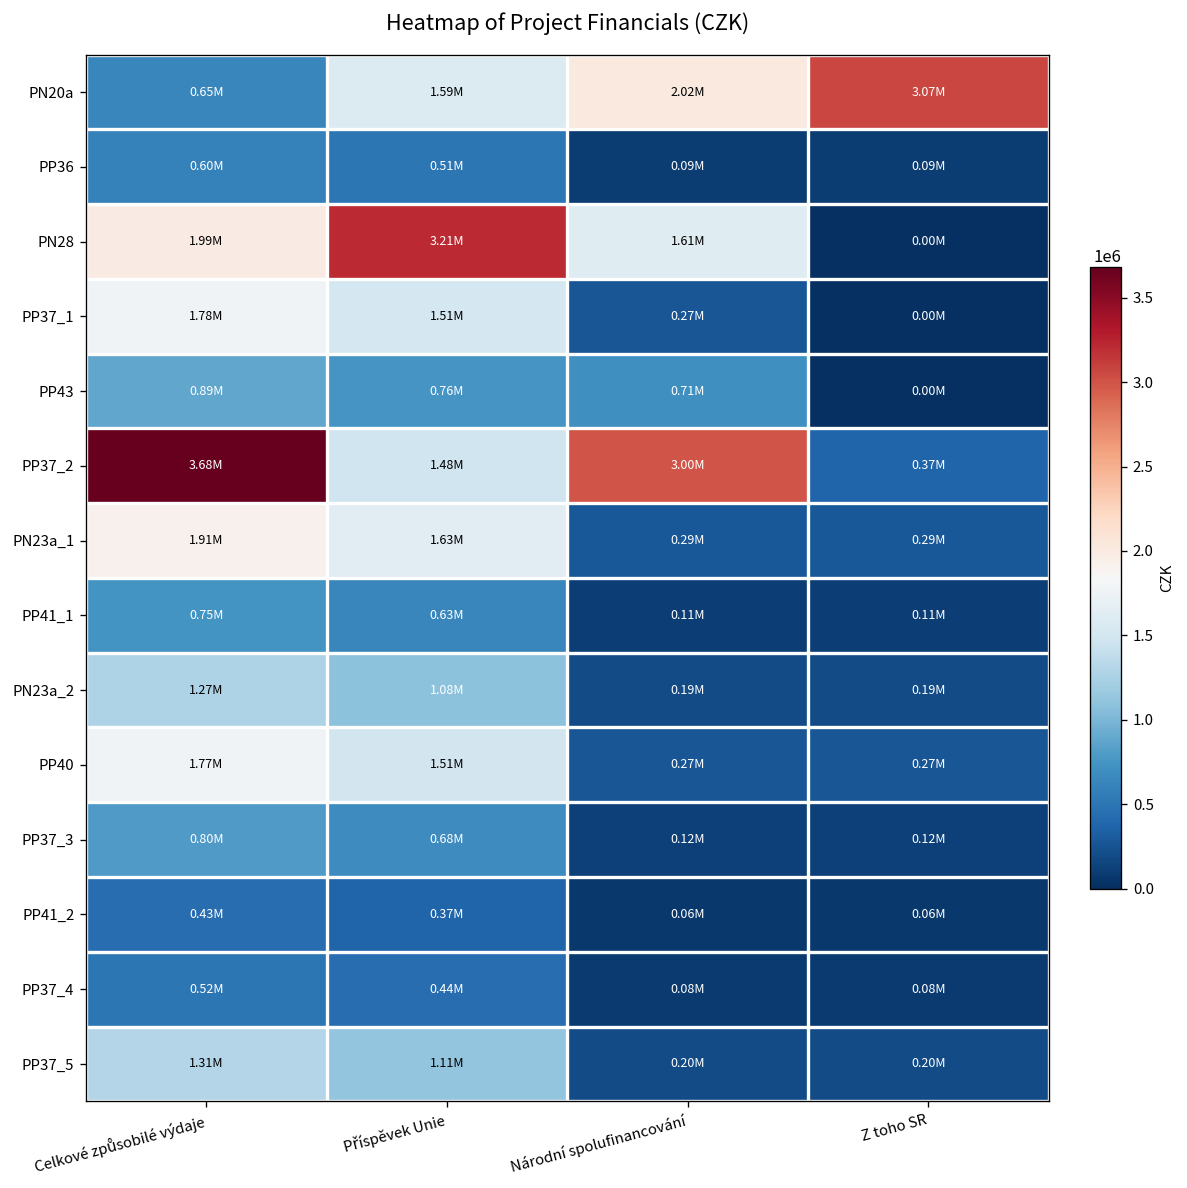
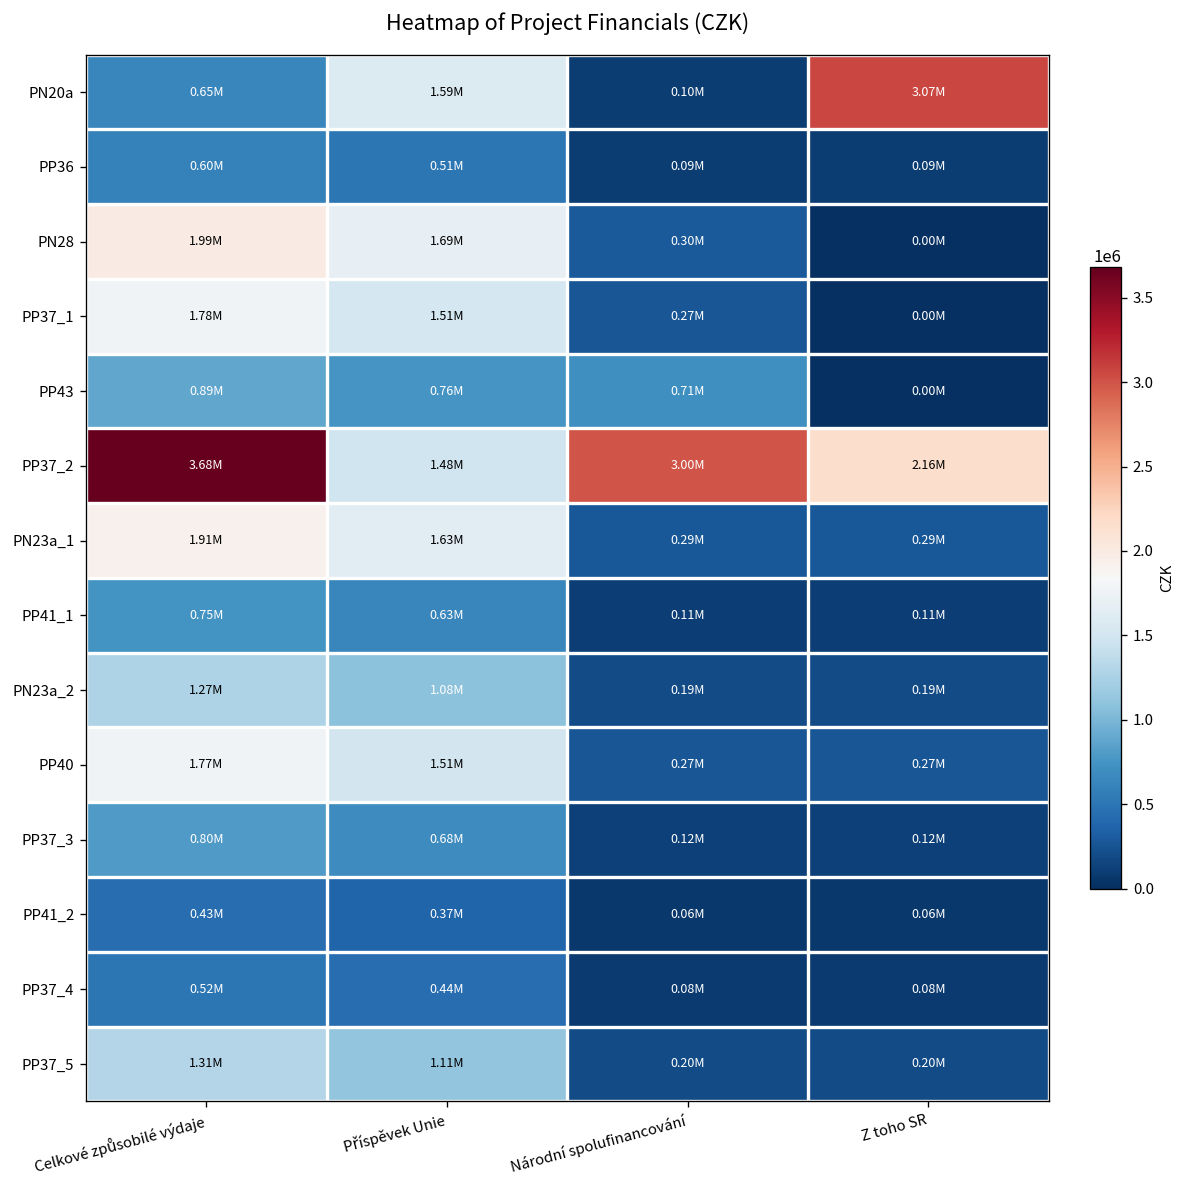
PN20a, Národní spolufinancování: 2.02M -> 0.10M
PN28, Příspěvek Unie: 3.21M -> 1.69M
PN28, Národní spolufinancování: 1.61M -> 0.30M
PP37_2, Z toho SR: 0.37M -> 2.16M
